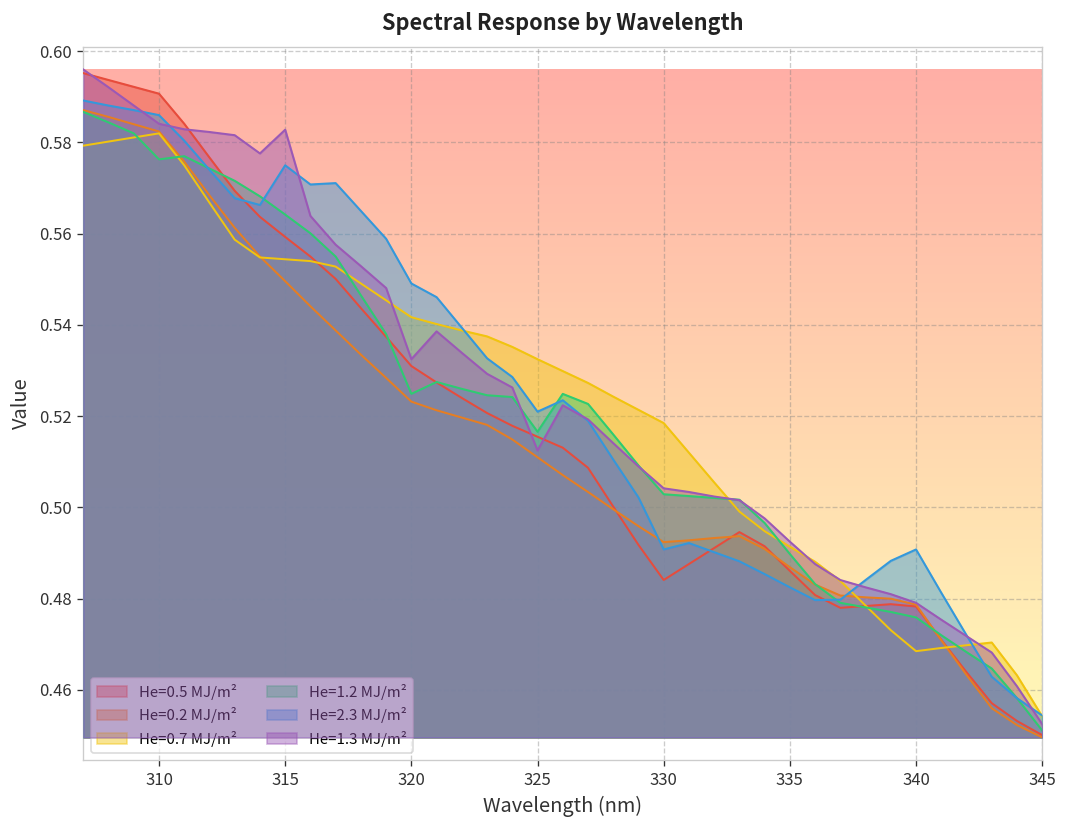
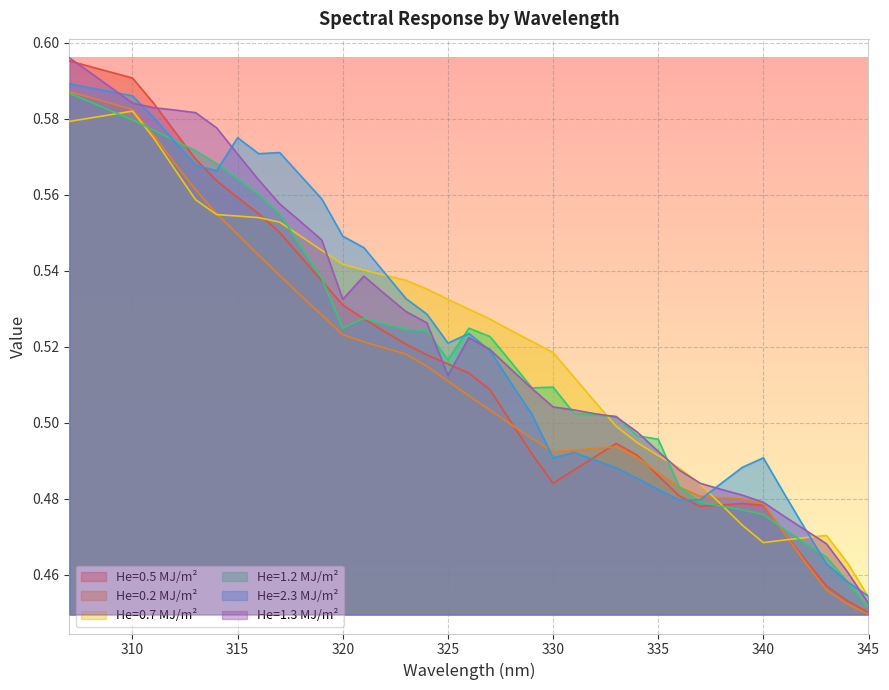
He=1.2 MJ/m², 310: 0.576 -> 0.580
He=1.3 MJ/m², 315: 0.583 -> 0.571
He=1.2 MJ/m², 330: 0.503 -> 0.509
He=1.2 MJ/m², 335: 0.490 -> 0.496
